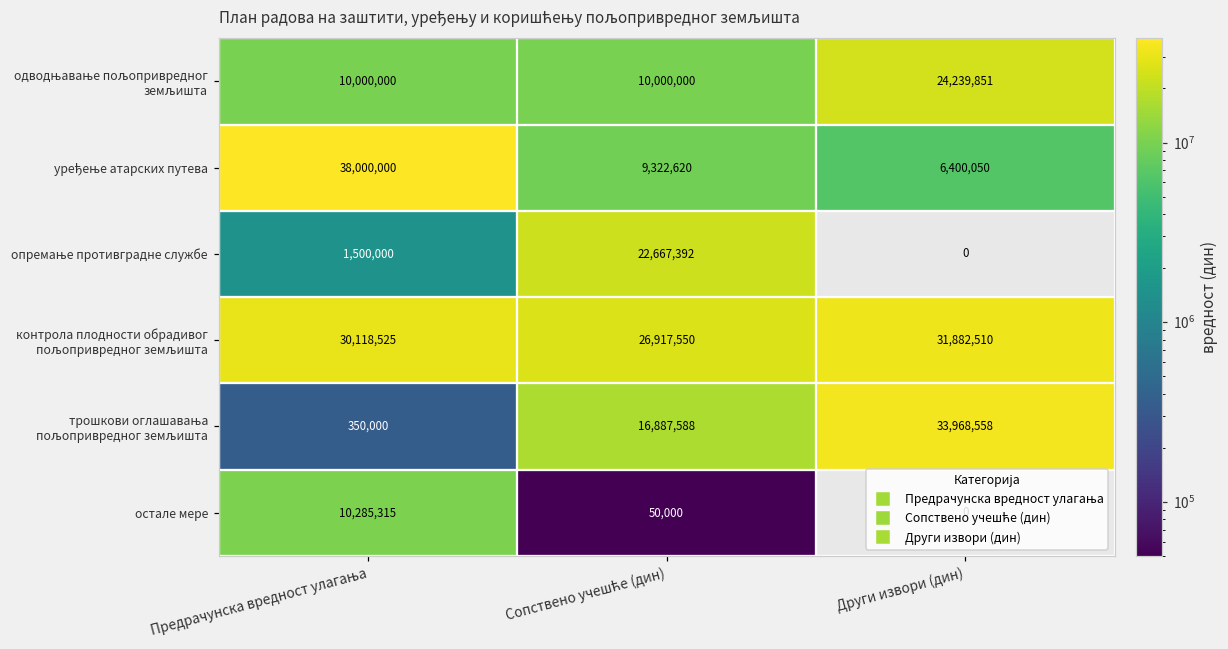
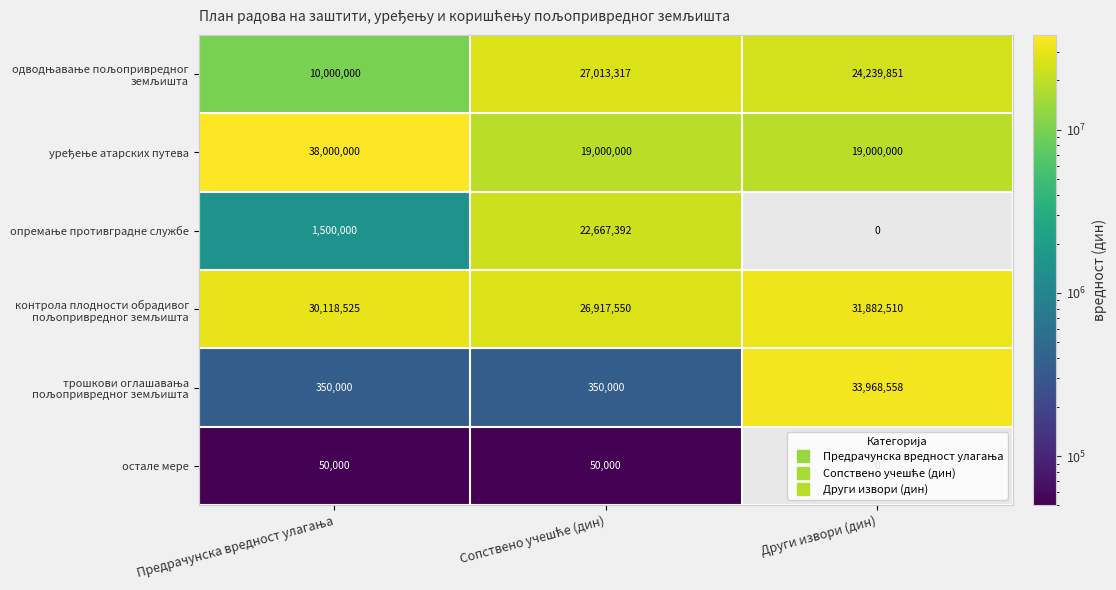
одводњавање пољопривредног земљишта, Сопствено учешће (дин): 10,000,000 -> 27,013,317
уређење атарских путева, Сопствено учешће (дин): 9,322,620 -> 19,000,000
уређење атарских путева, Други извори (дин): 6,400,050 -> 19,000,000
трошкови оглашавања пољопривредног земљишта, Сопствено учешће (дин): 16,887,588 -> 350,000
остале мере, Предрачунска вредност улагања: 10,285,315 -> 50,000
